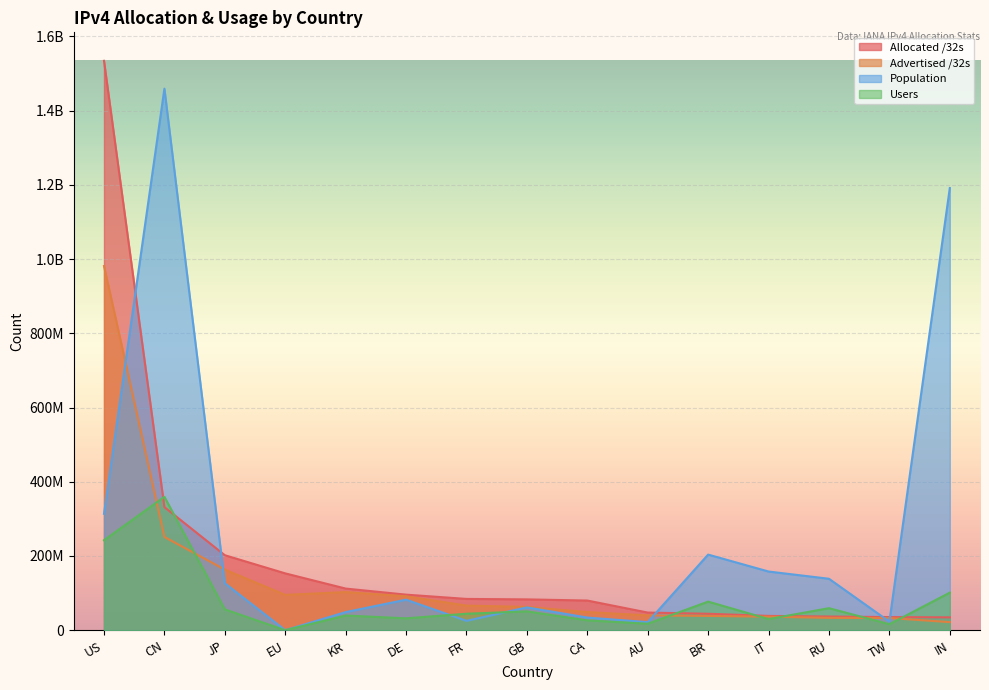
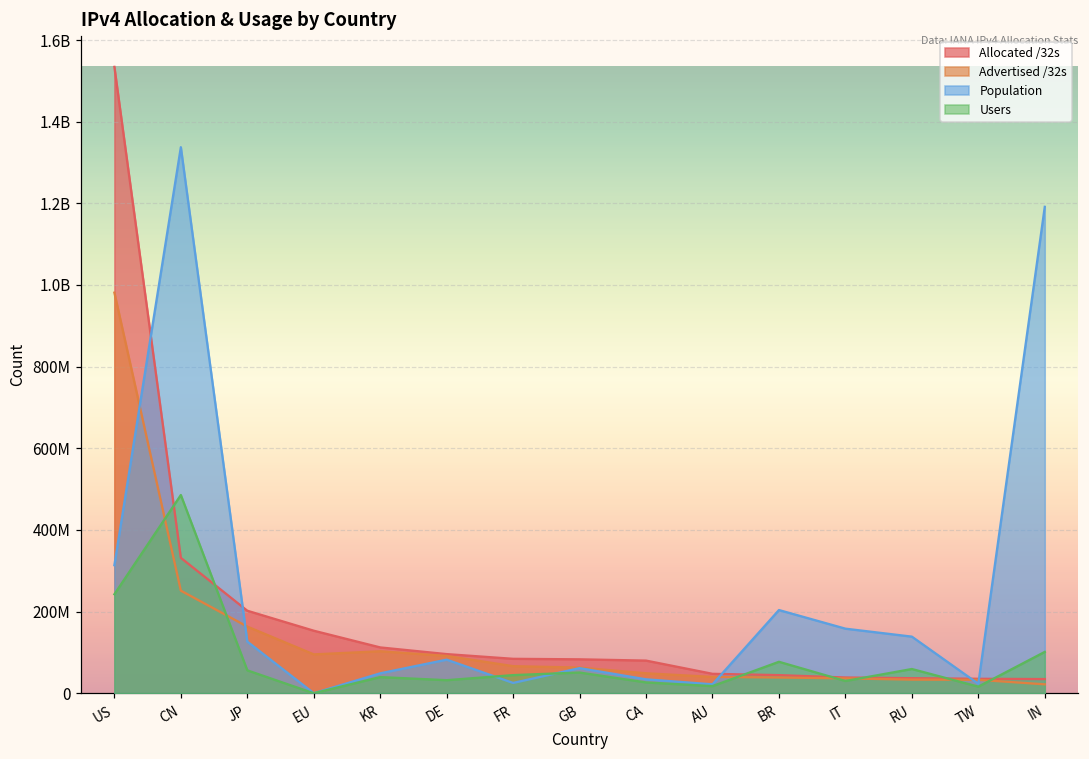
Population, CN: 1460000000 -> 1340000000
Users, CN: 360000000 -> 490000000
